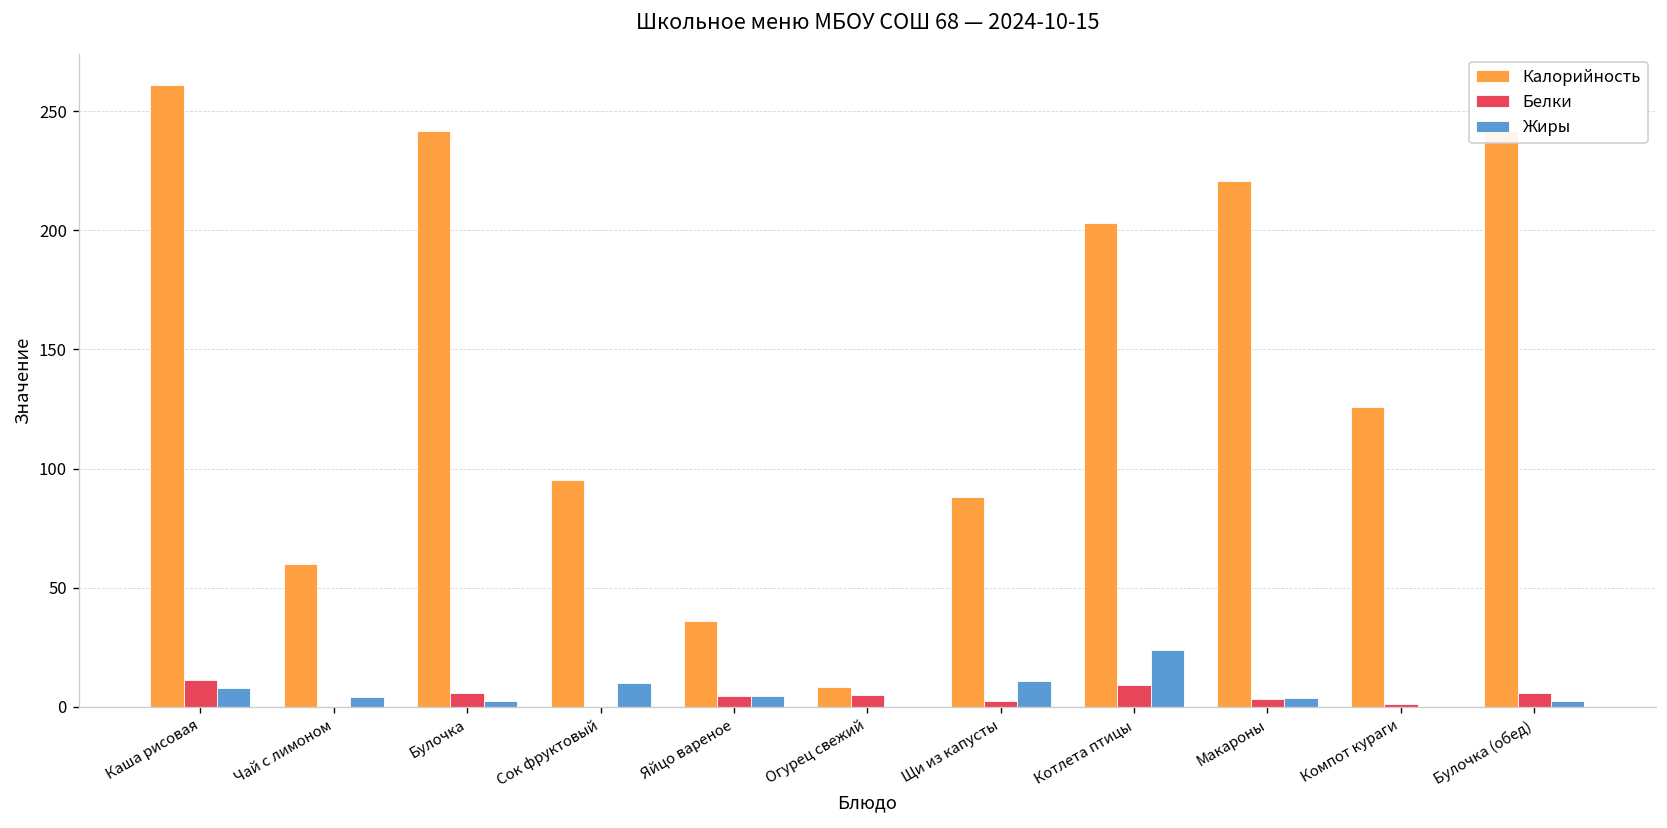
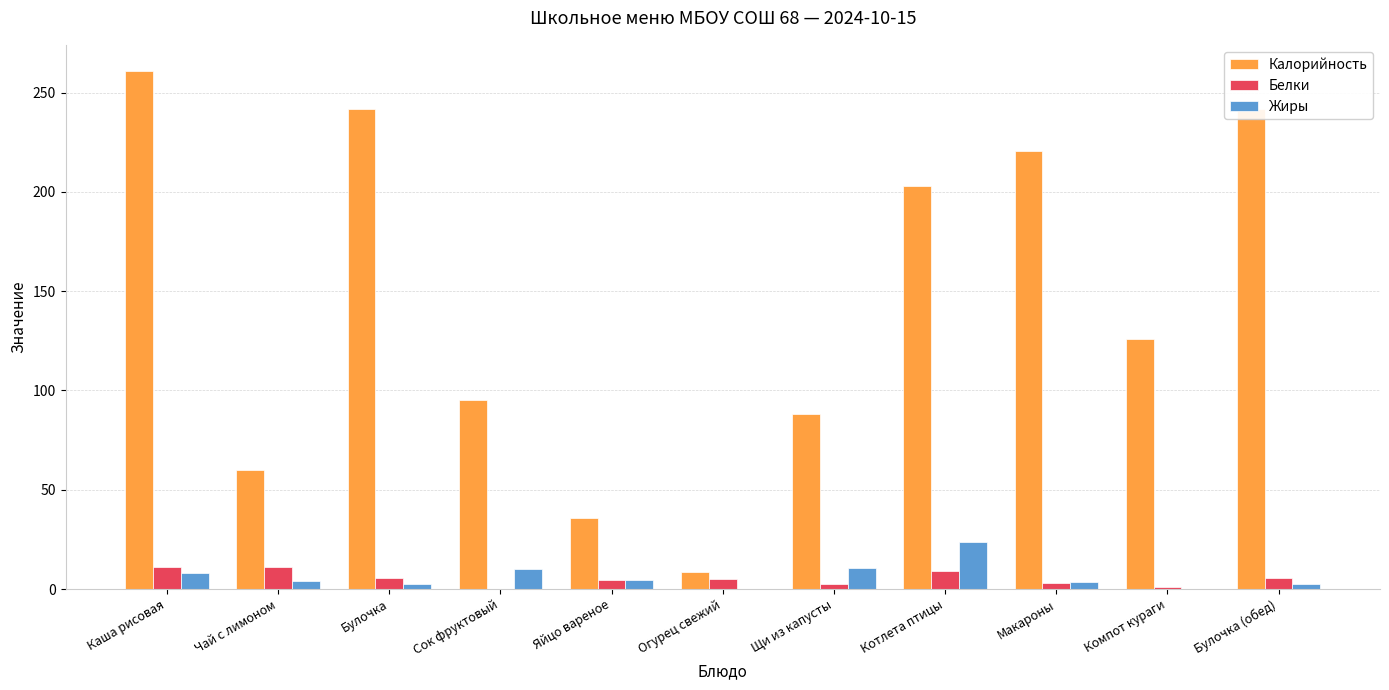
Белки, Чай с лимоном: 0 -> 11
